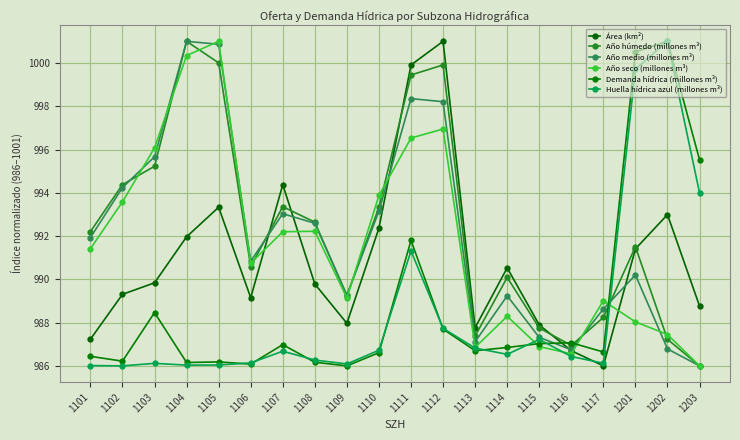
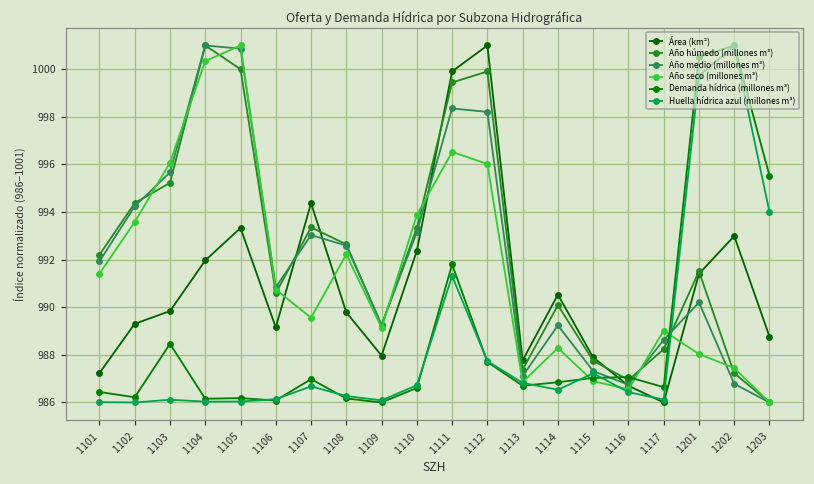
Año seco (millones m³), 1107: 992.2 -> 989.6
Año seco (millones m³), 1112: 996.9 -> 996.0
